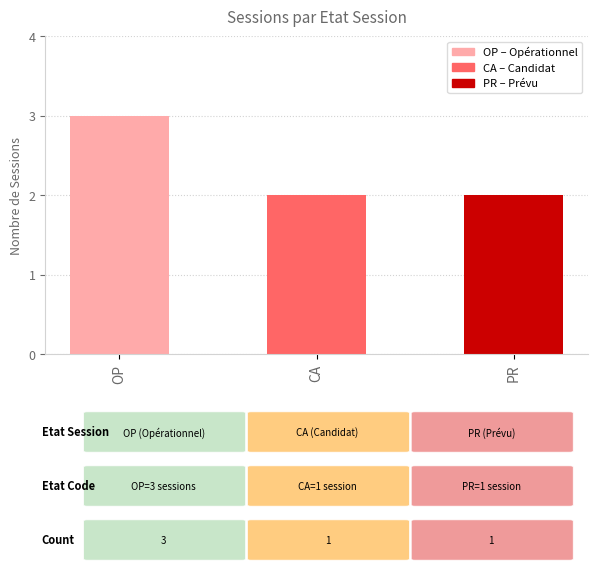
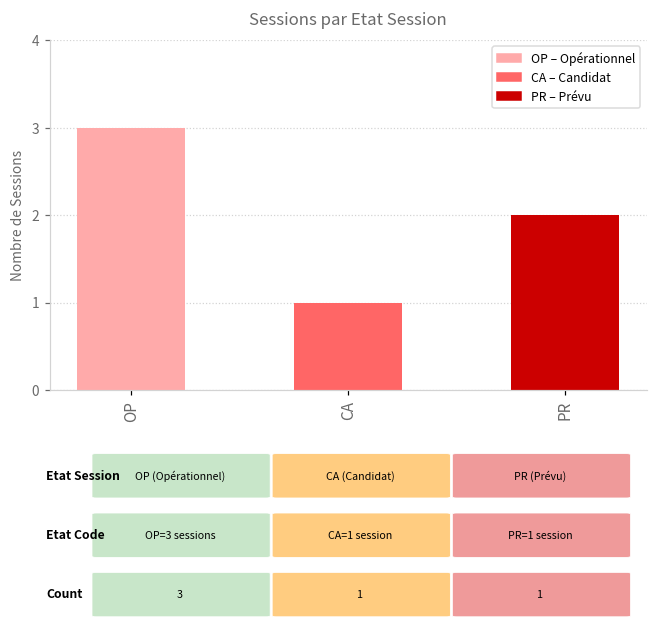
CA: 2 -> 1
